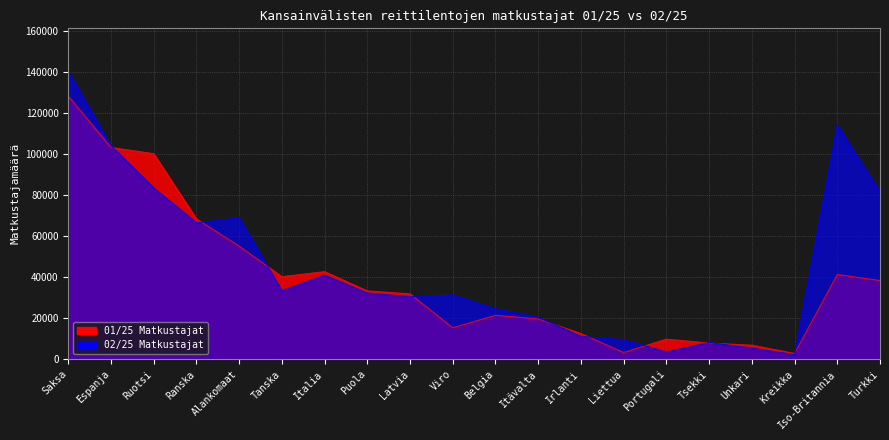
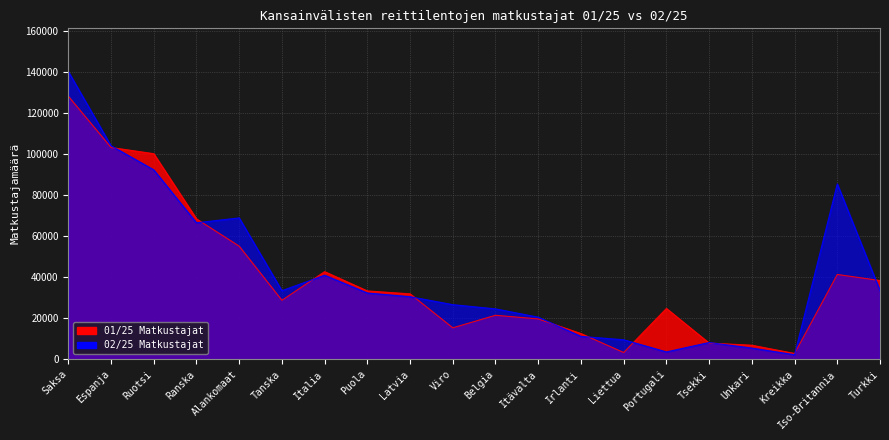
02/25 Matkustajat, Ruotsi: 84000 -> 92000
01/25 Matkustajat, Tanska: 40000 -> 29000
02/25 Matkustajat, Viro: 31000 -> 27000
01/25 Matkustajat, Portugali: 10000 -> 25000
02/25 Matkustajat, Iso-Britannia: 114000 -> 86000
02/25 Matkustajat, Turkki: 82000 -> 33000
